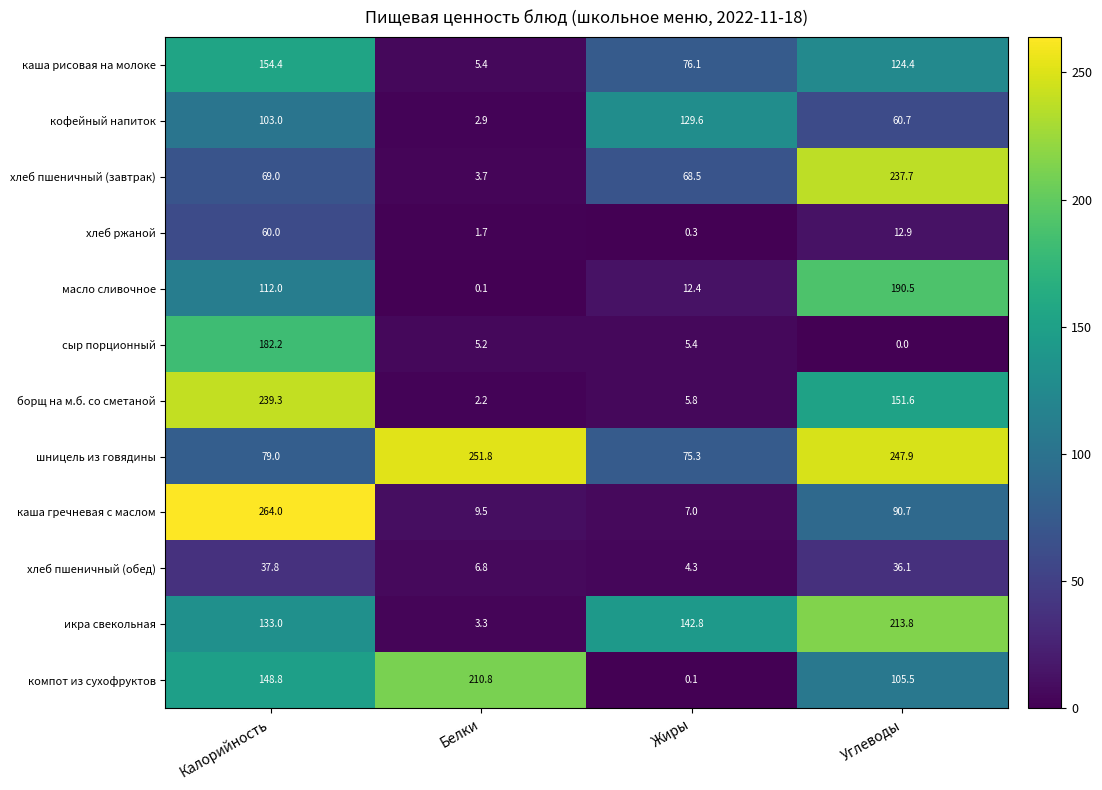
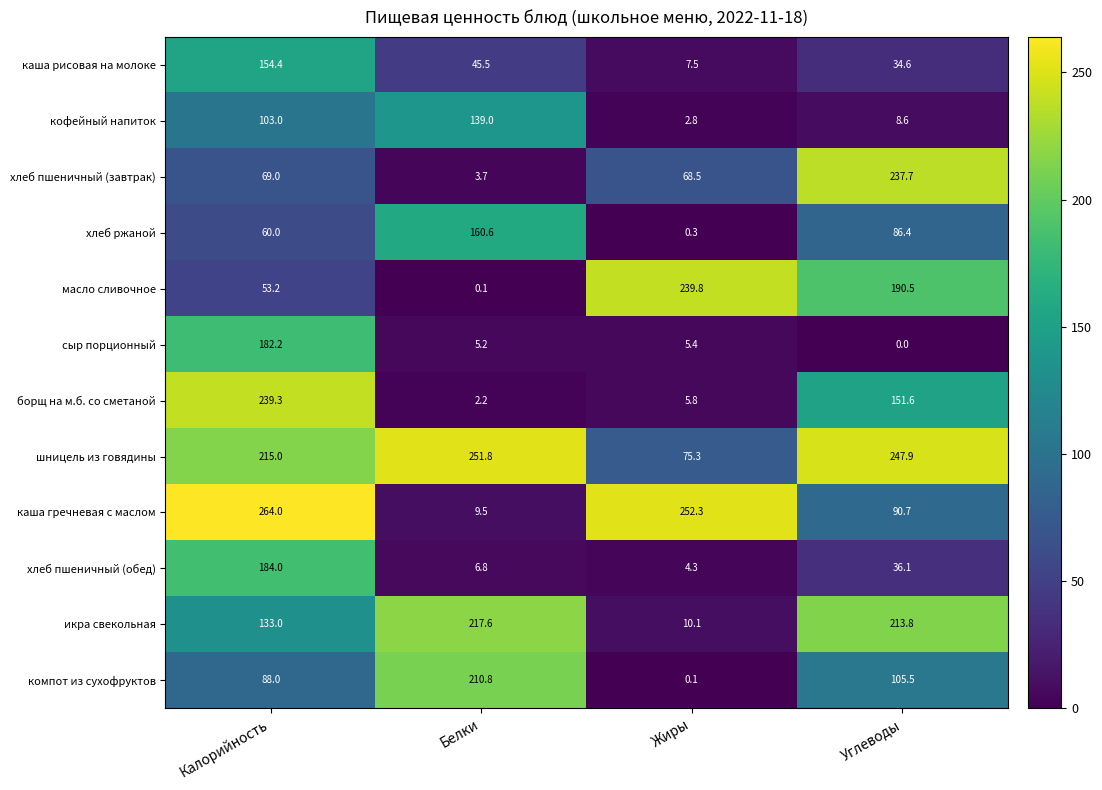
каша рисовая на молоке, Белки: 5.4 -> 45.5
каша рисовая на молоке, Жиры: 76.1 -> 7.5
каша рисовая на молоке, Углеводы: 124.4 -> 34.6
кофейный напиток, Белки: 2.9 -> 139.0
кофейный напиток, Жиры: 129.6 -> 2.8
кофейный напиток, Углеводы: 60.7 -> 8.6
хлеб ржаной, Белки: 1.7 -> 160.6
хлеб ржаной, Углеводы: 12.9 -> 86.4
масло сливочное, Калорийность: 112.0 -> 53.2
масло сливочное, Жиры: 12.4 -> 239.8
шницель из говядины, Калорийность: 79.0 -> 215.0
каша гречневая с маслом, Жиры: 7.0 -> 252.3
хлеб пшеничный (обед), Калорийность: 37.8 -> 184.0
икра свекольная, Белки: 3.3 -> 217.6
икра свекольная, Жиры: 142.8 -> 10.1
компот из сухофруктов, Калорийность: 148.8 -> 88.0
